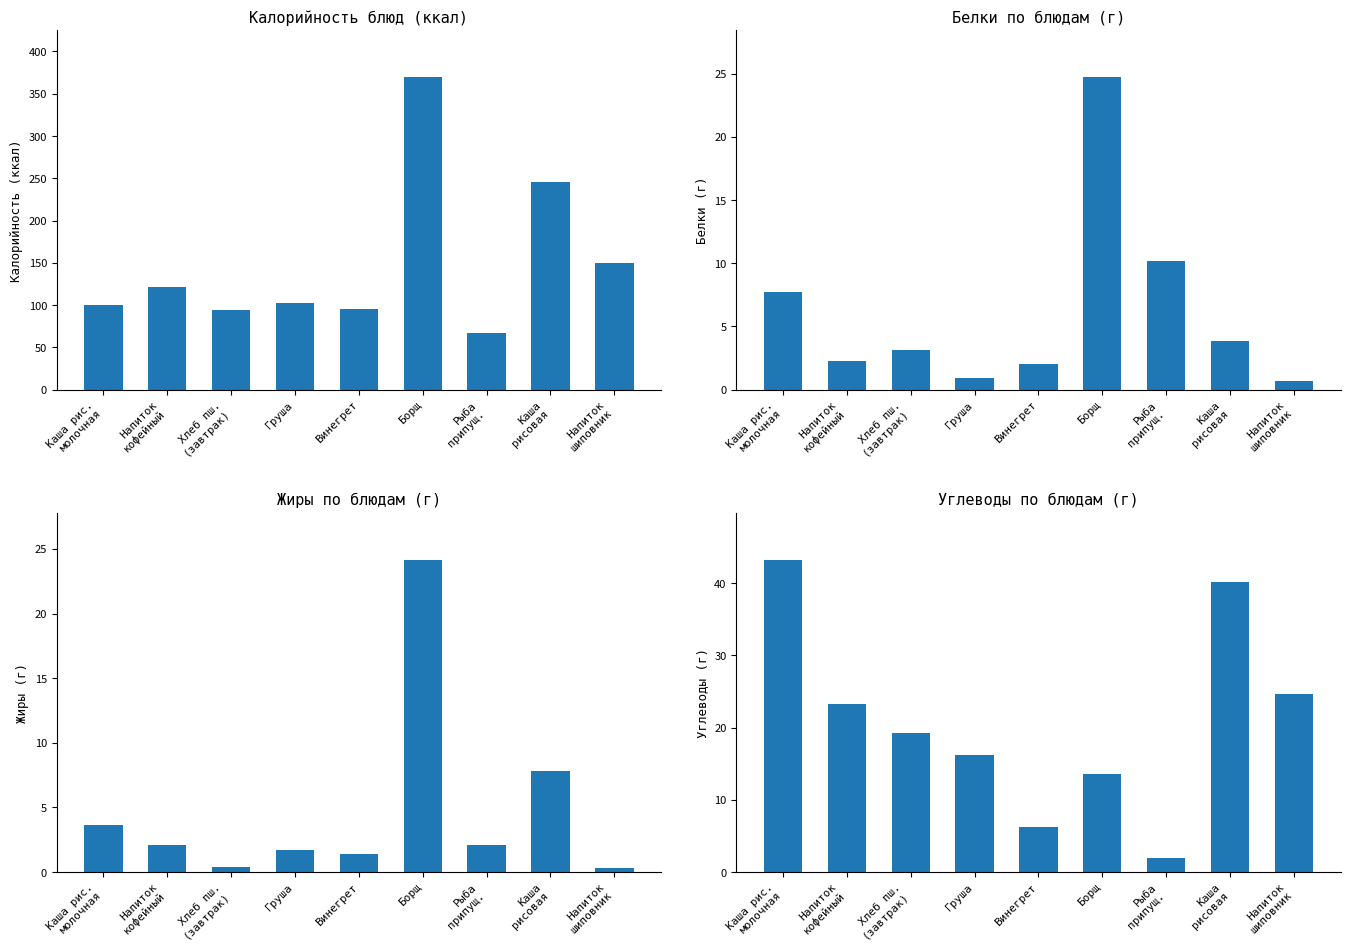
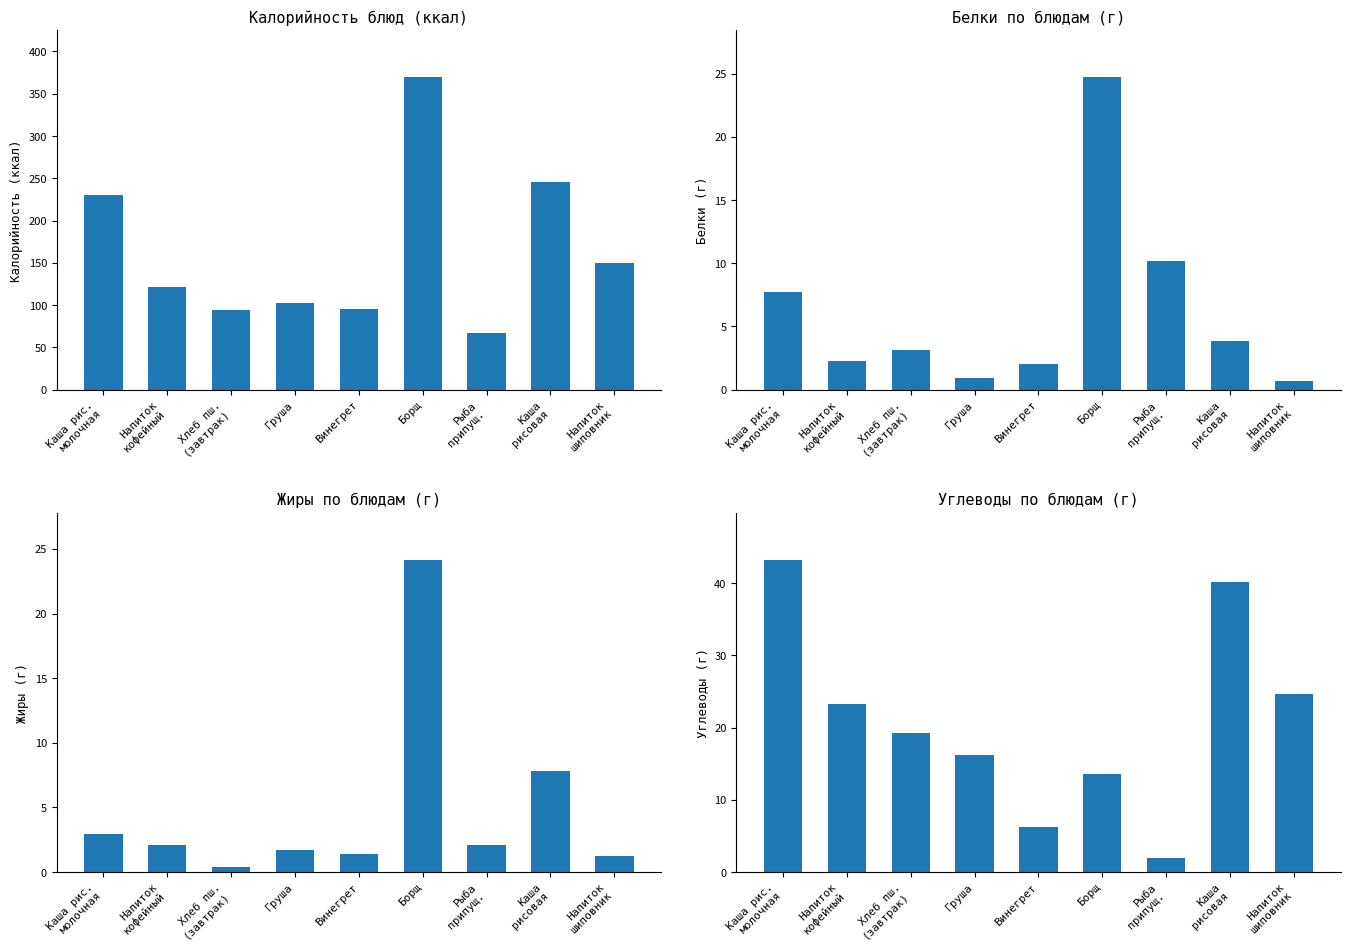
Калорийность блюд (ккал), Каша рис. молочная: 100 -> 230
Жиры по блюдам (г), Каша рис. молочная: 3.6 -> 3.0
Жиры по блюдам (г), Напиток шиповник: 0.3 -> 1.3
